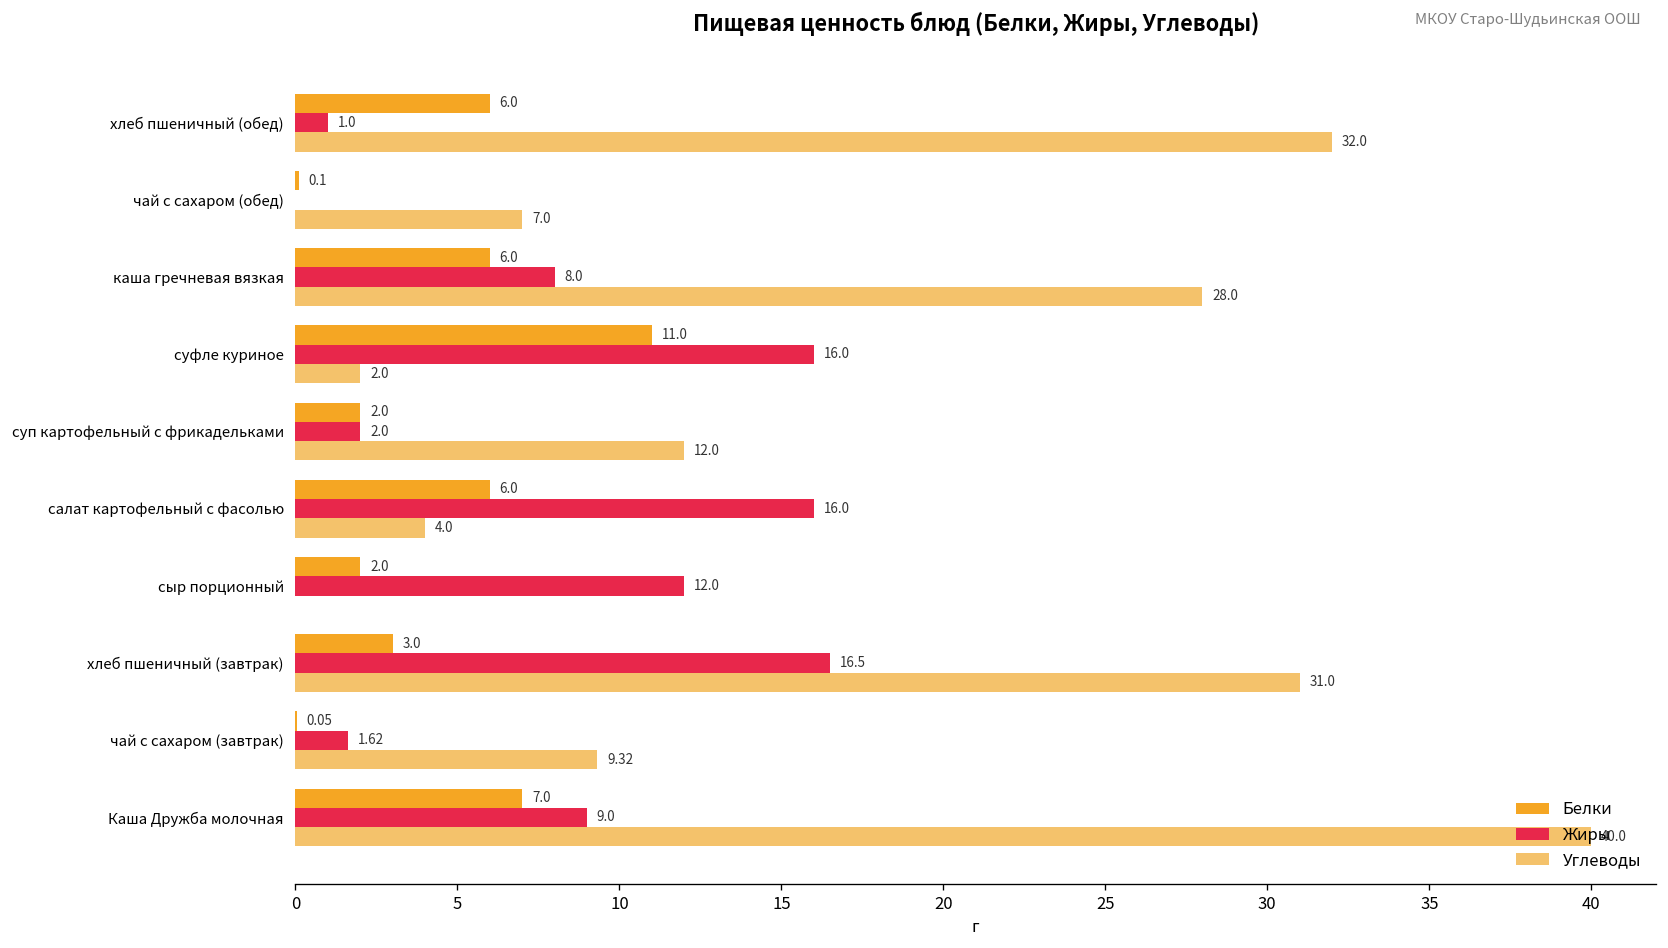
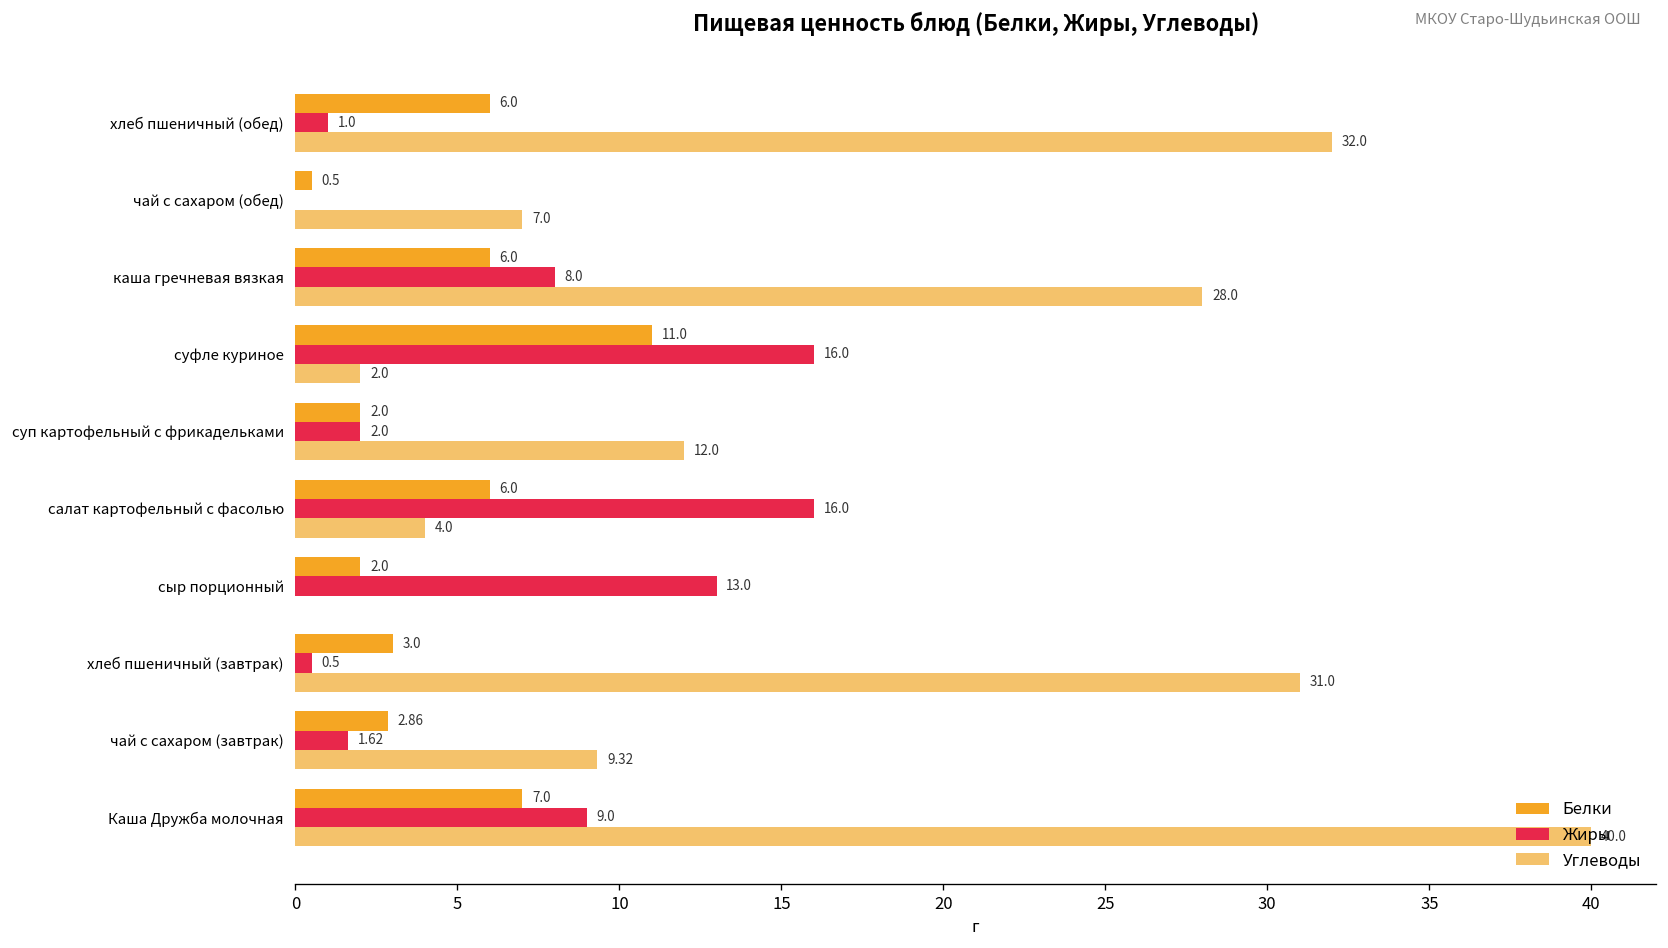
Белки, чай с сахаром (обед): 0.1 -> 0.5
Жиры, сыр порционный: 12.0 -> 13.0
Жиры, хлеб пшеничный (завтрак): 16.5 -> 0.5
Белки, чай с сахаром (завтрак): 0.05 -> 2.86
